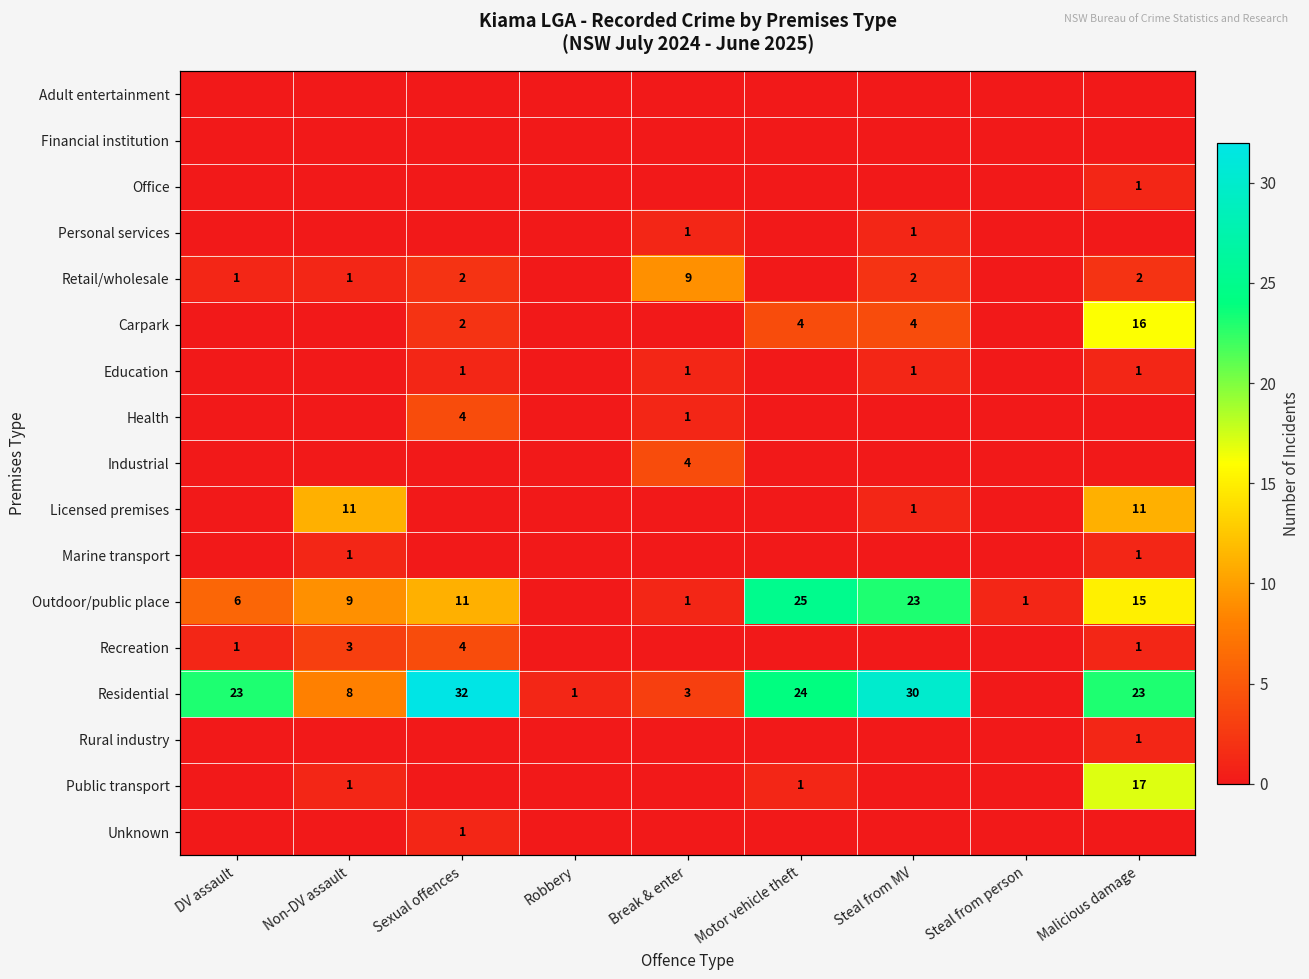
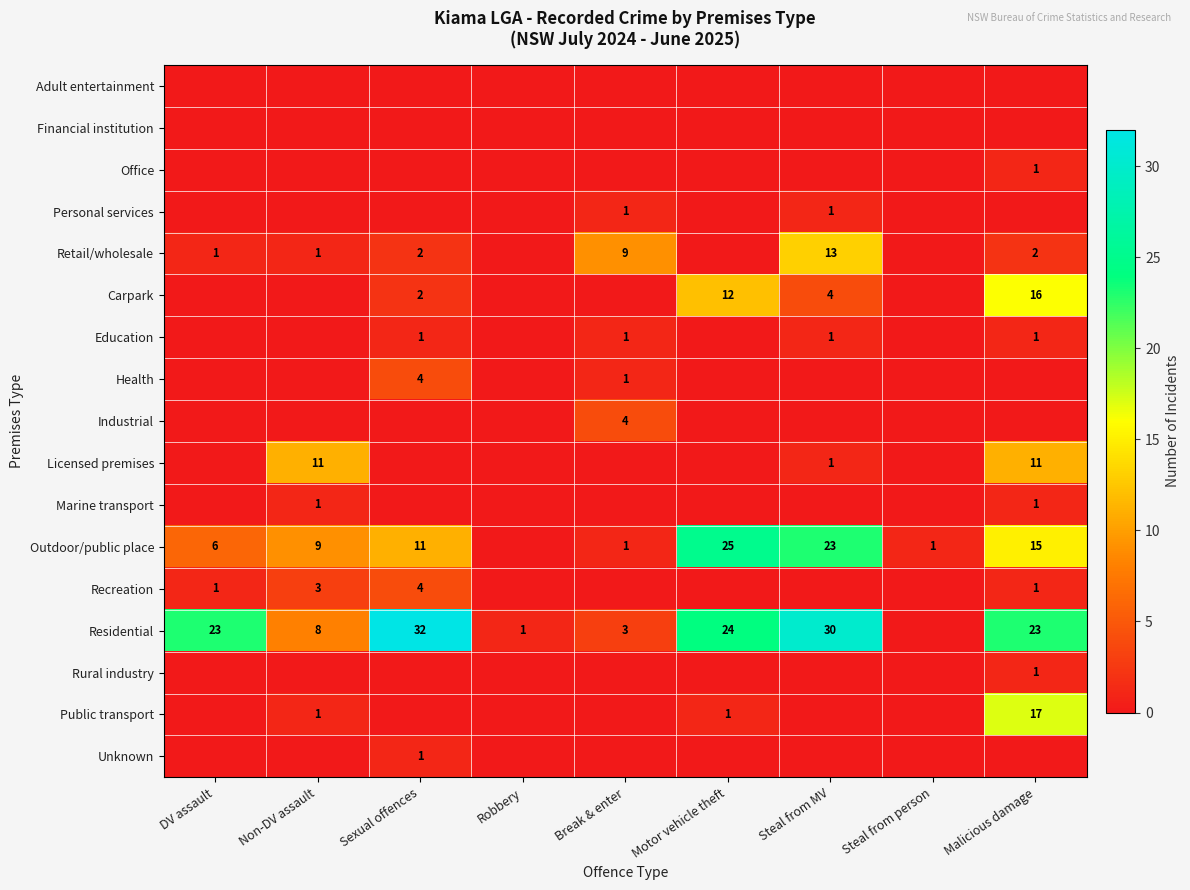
Retail/wholesale, Steal from MV: 2 -> 13
Carpark, Motor vehicle theft: 4 -> 12
